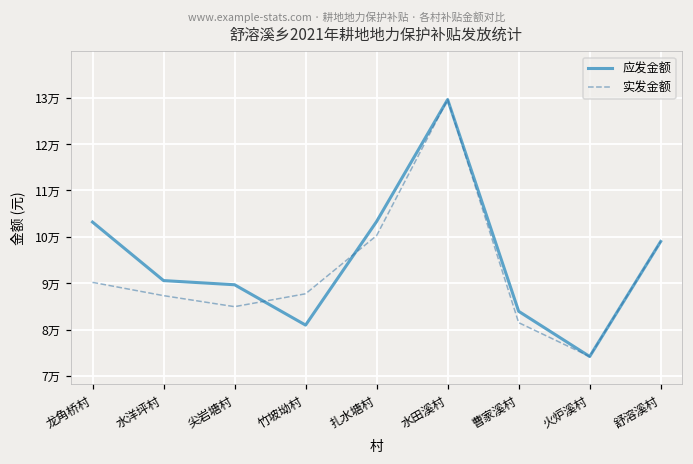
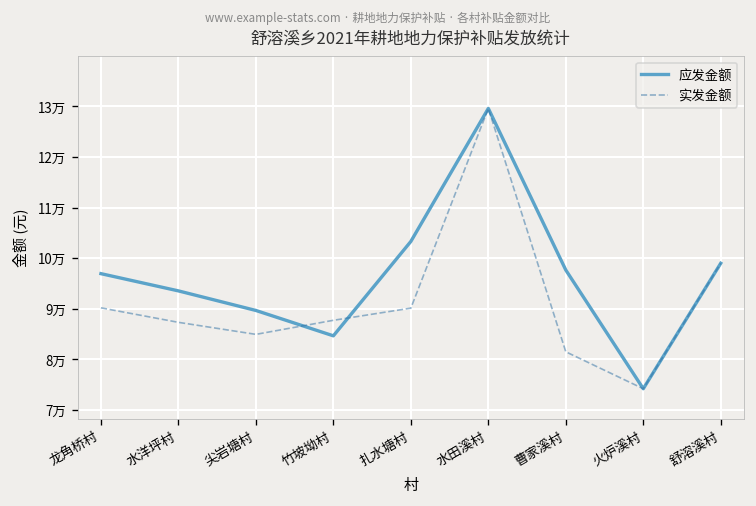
应发金额, 龙角桥村: 10.3万 -> 9.7万
应发金额, 水洋坪村: 9.1万 -> 9.4万
应发金额, 竹坡坳村: 8.1万 -> 8.5万
实发金额, 扎水塘村: 10.0万 -> 9.0万
应发金额, 曹家溪村: 8.4万 -> 9.8万
